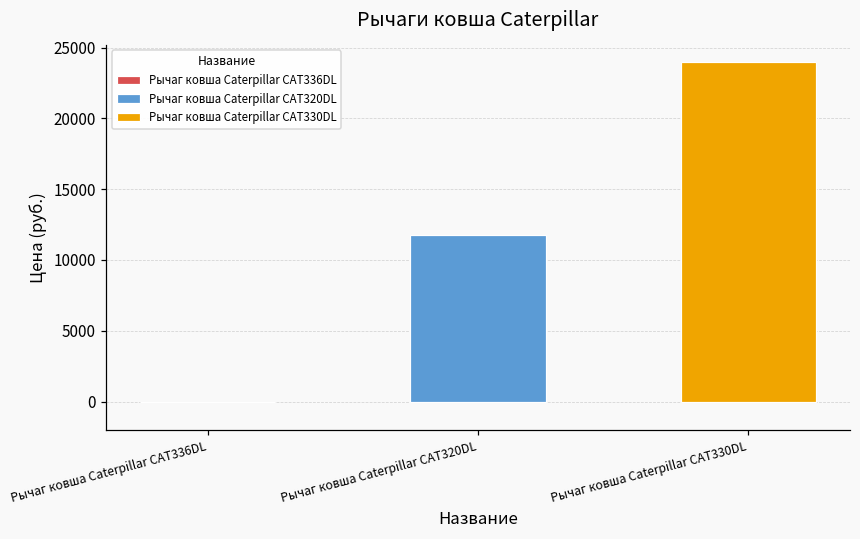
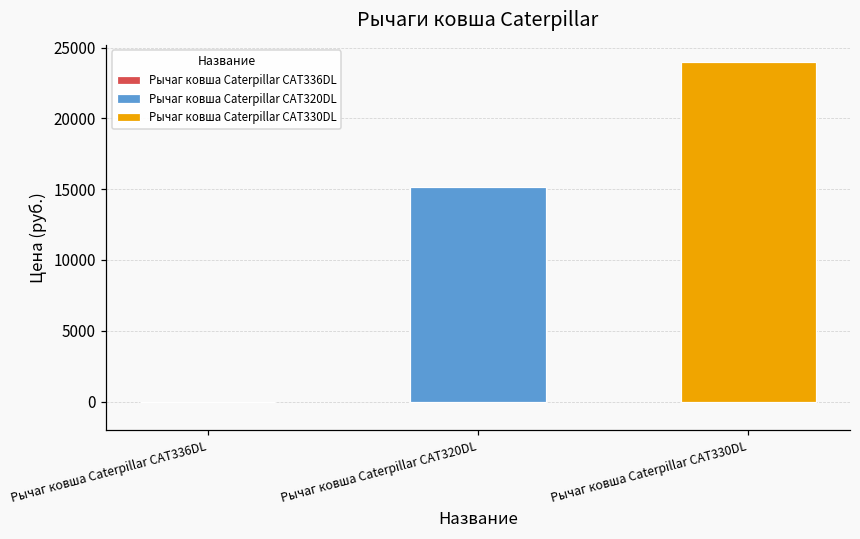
Рычаг ковша Caterpillar CAT320DL: 11700 -> 15200
